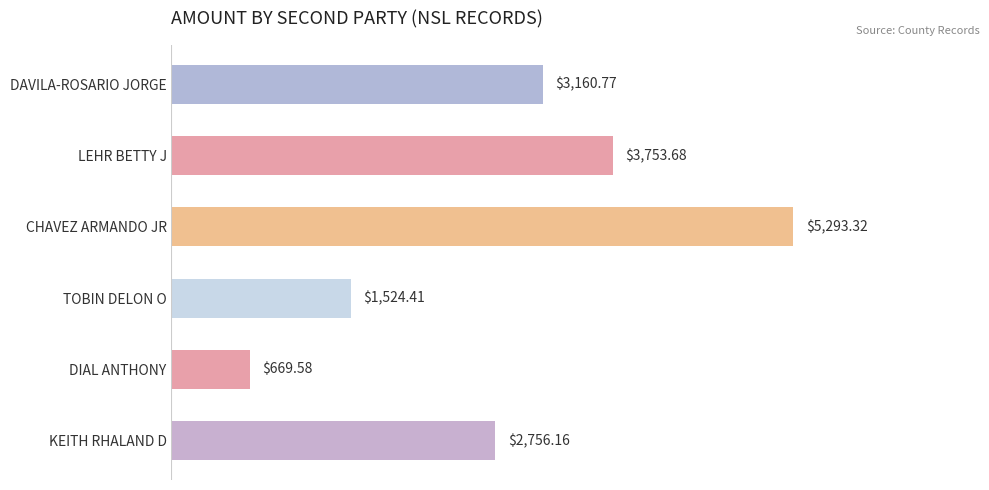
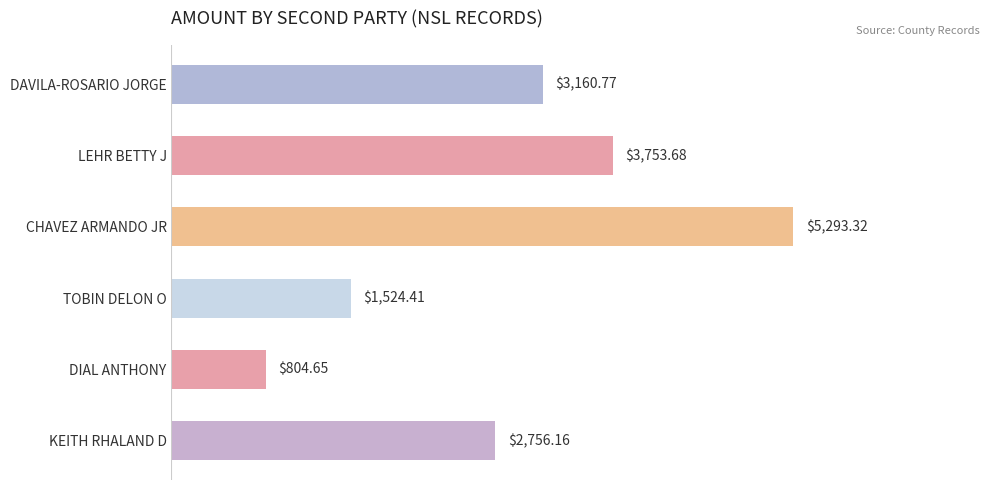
DIAL ANTHONY: $669.58 -> $804.65
